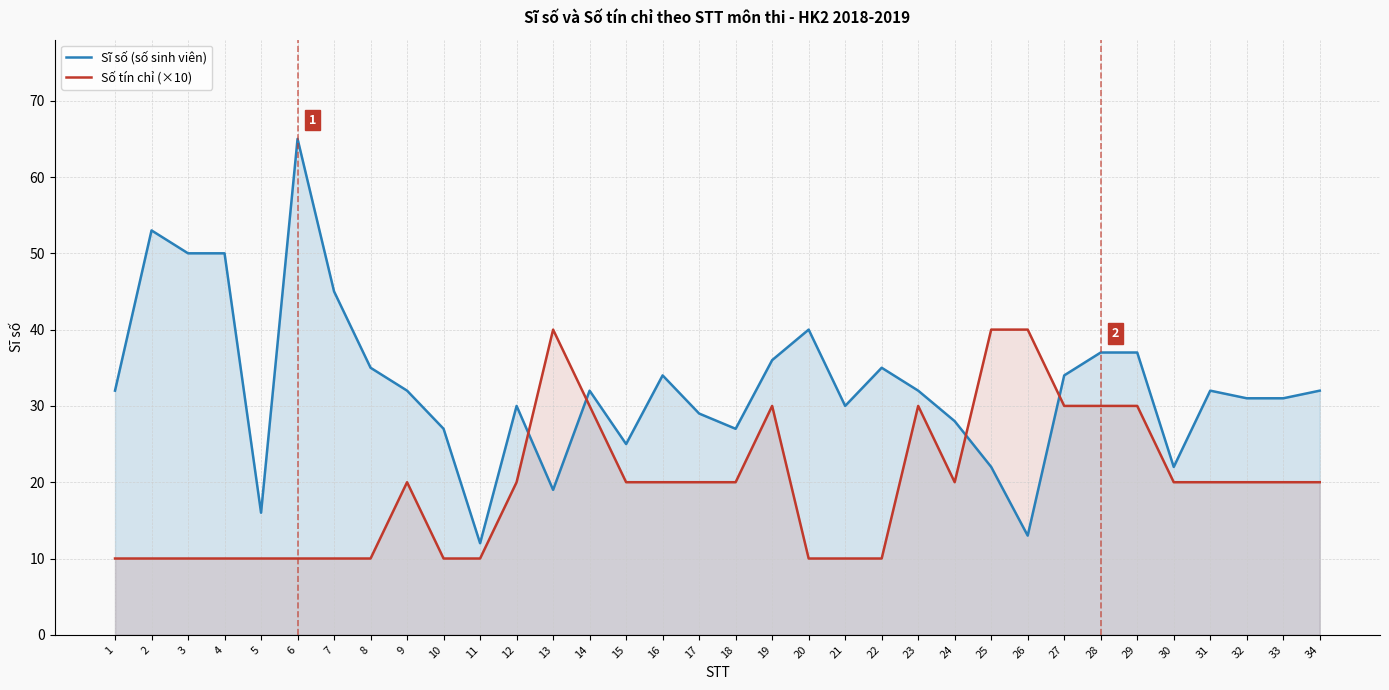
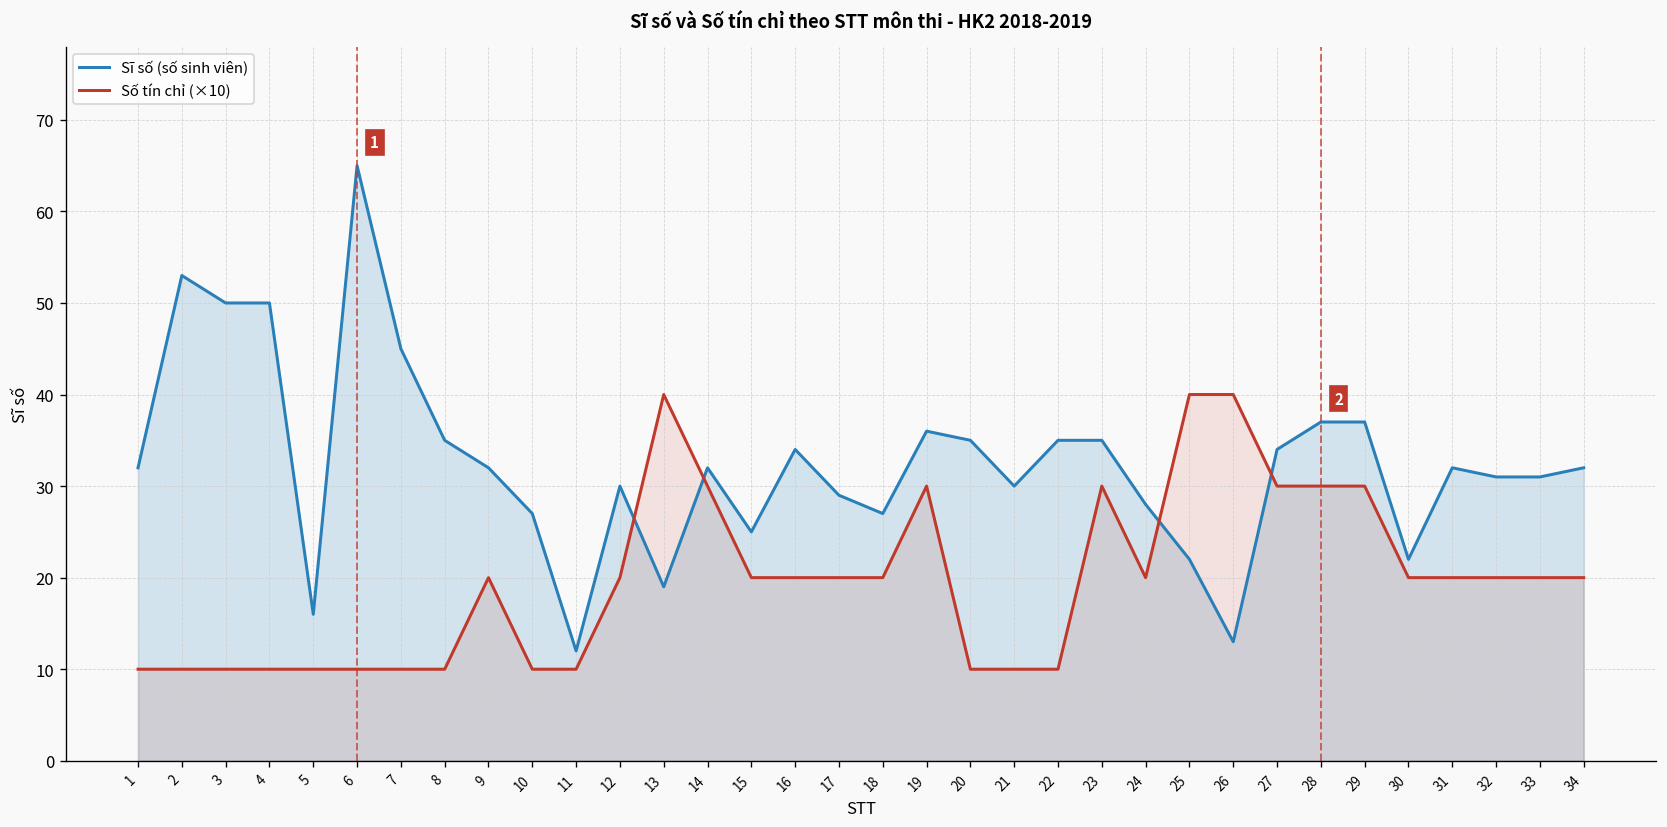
Sĩ số (số sinh viên), 20: 40 -> 35
Sĩ số (số sinh viên), 23: 32 -> 35
